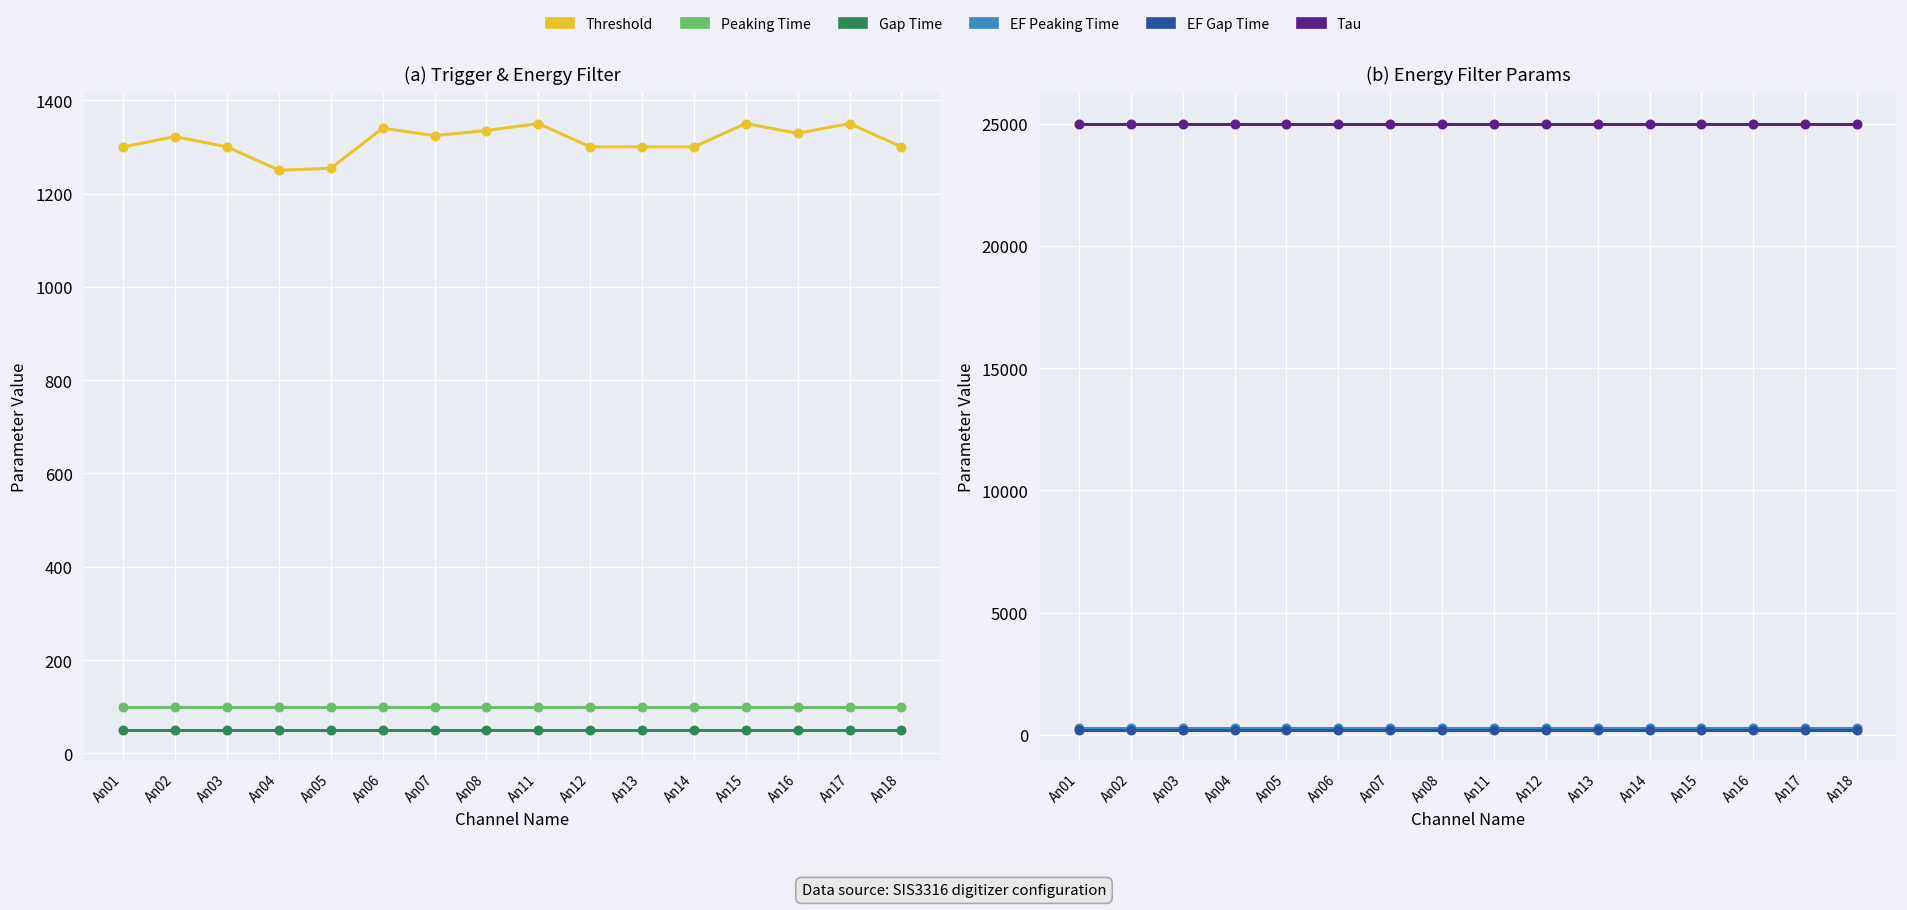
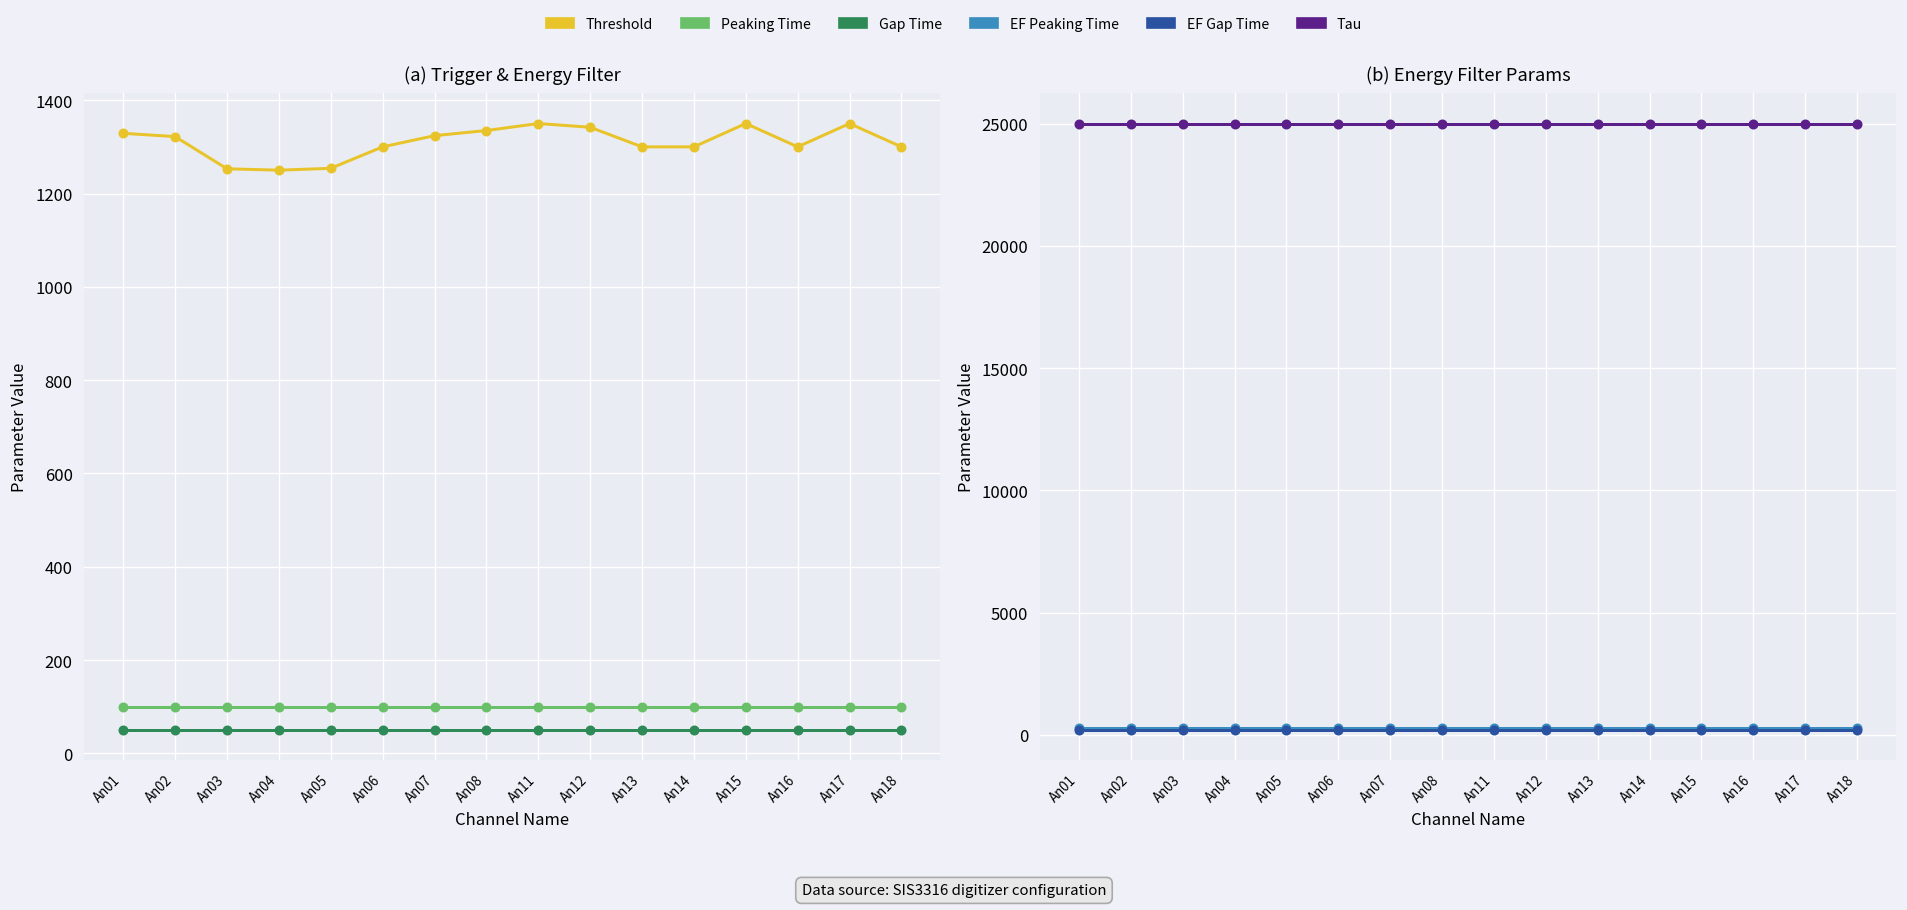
(a) Trigger & Energy Filter, Threshold, An01: 1300 -> 1330
(a) Trigger & Energy Filter, Threshold, An03: 1300 -> 1250
(a) Trigger & Energy Filter, Threshold, An06: 1340 -> 1300
(a) Trigger & Energy Filter, Threshold, An12: 1300 -> 1340
(a) Trigger & Energy Filter, Threshold, An16: 1330 -> 1300
